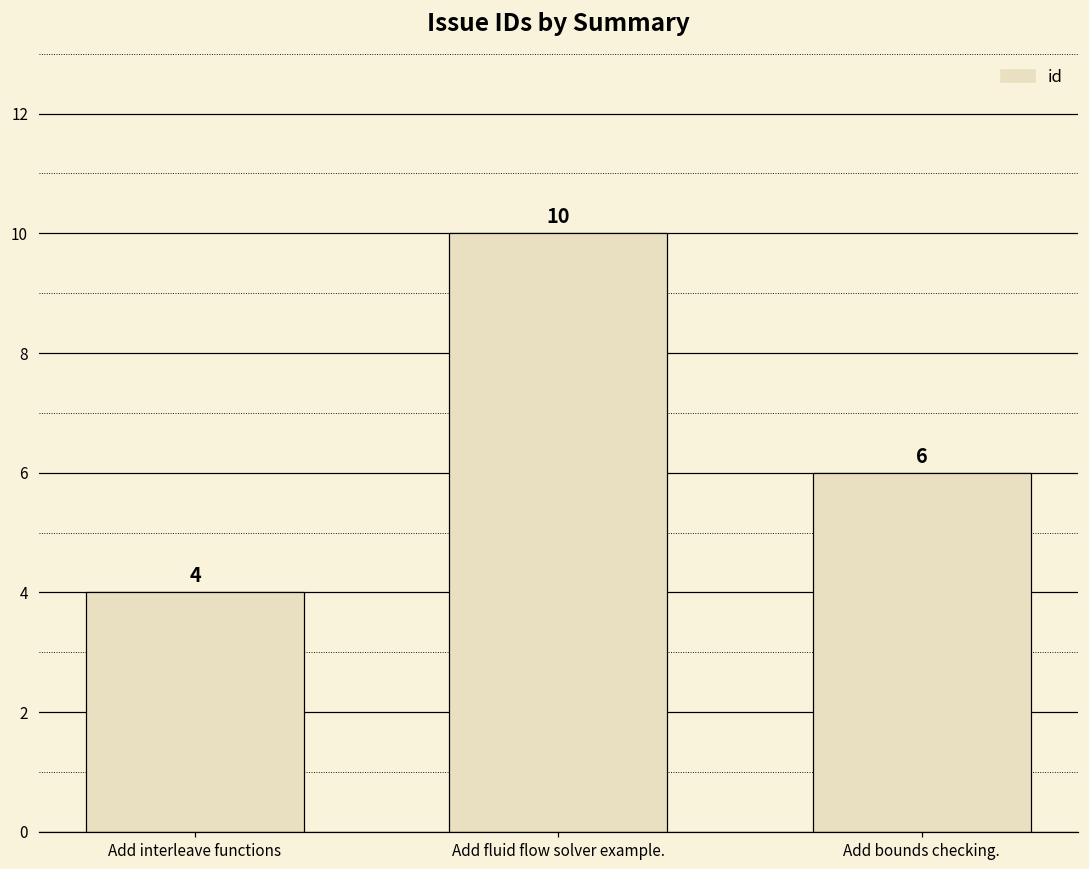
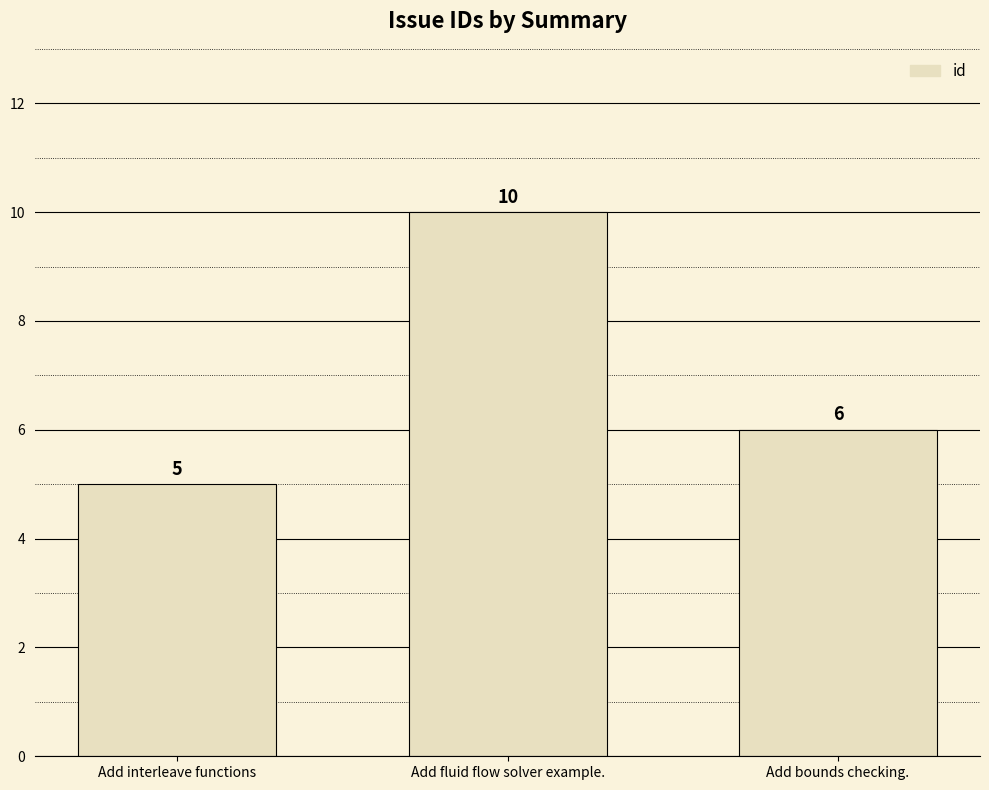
Add interleave functions: 4 -> 5
